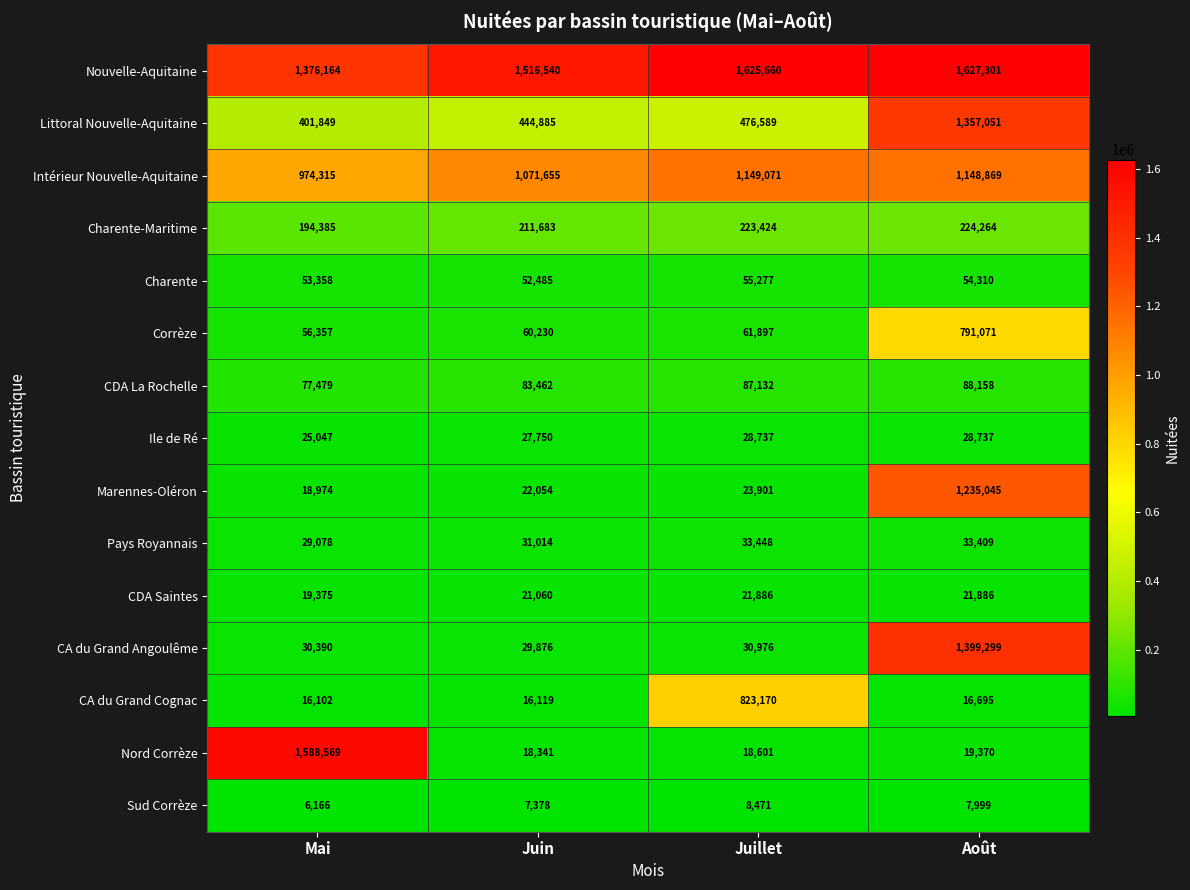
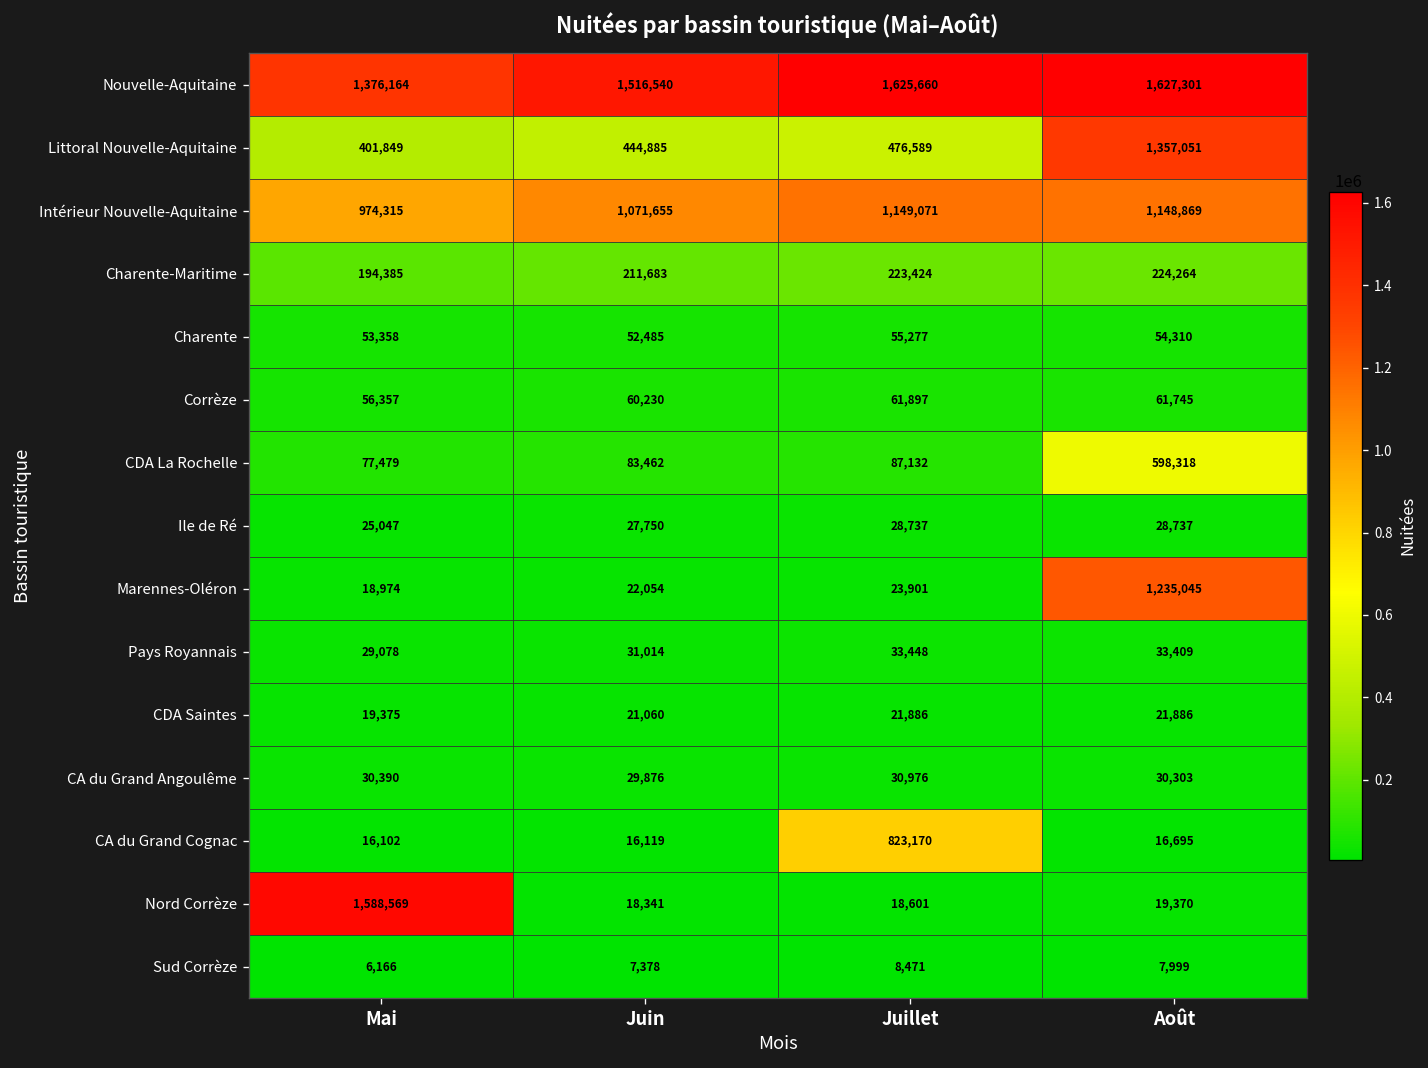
Corrèze, Août: 791,071 -> 61,745
CDA La Rochelle, Août: 88,158 -> 598,318
CA du Grand Angoulême, Août: 1,399,299 -> 30,303
